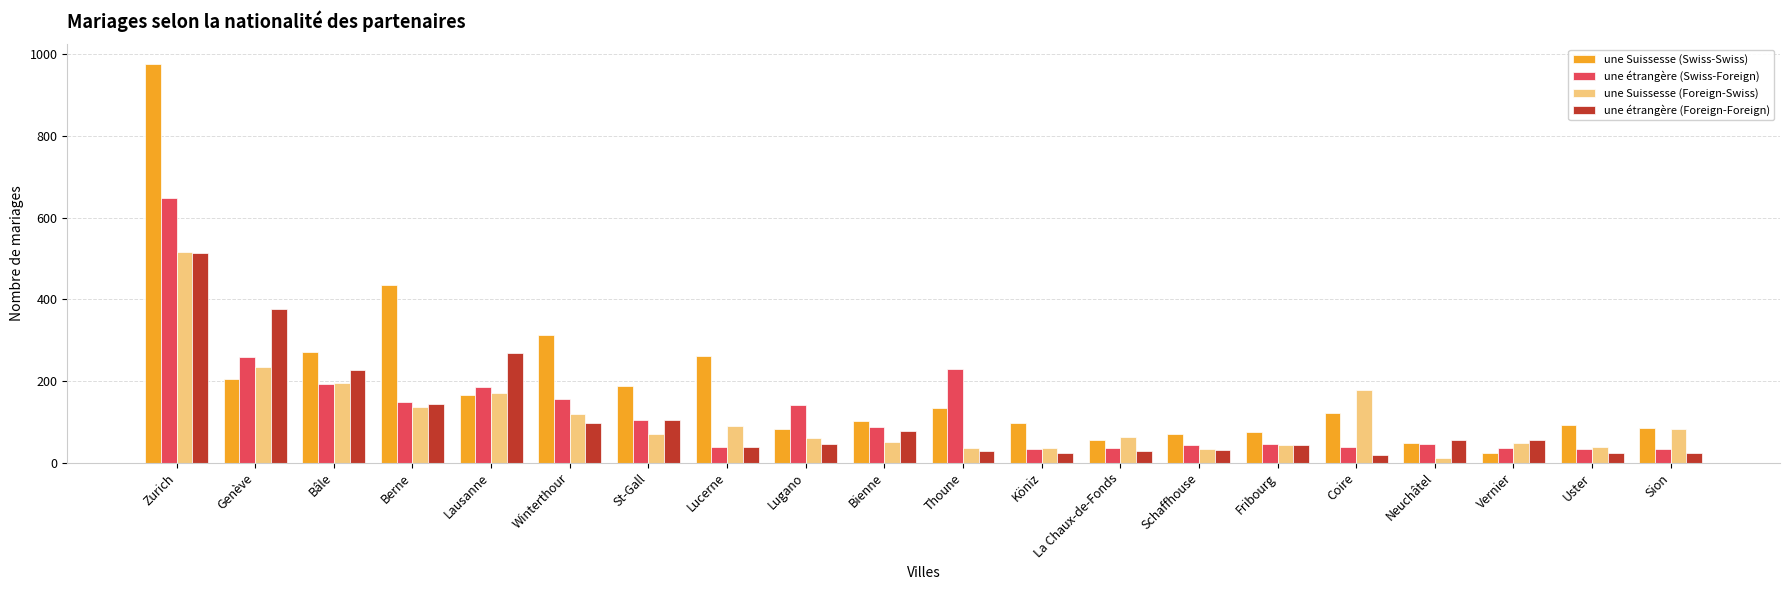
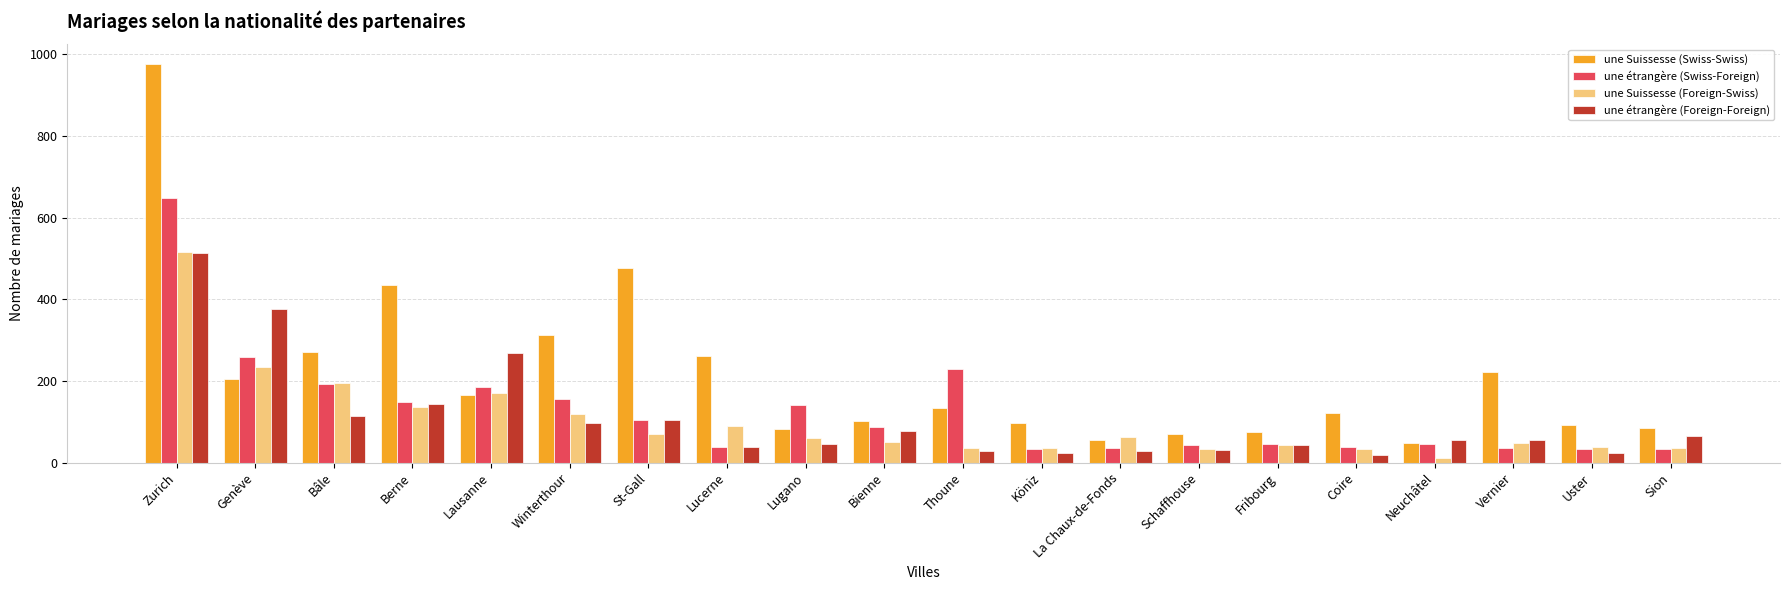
une étrangère (Foreign-Foreign), Bâle: 230 -> 110
une Suissesse (Swiss-Swiss), St-Gall: 190 -> 480
une Suissesse (Foreign-Swiss), Coire: 180 -> 30
une Suissesse (Swiss-Swiss), Vernier: 20 -> 220
une Suissesse (Foreign-Swiss), Sion: 80 -> 40
une étrangère (Foreign-Foreign), Sion: 20 -> 60
